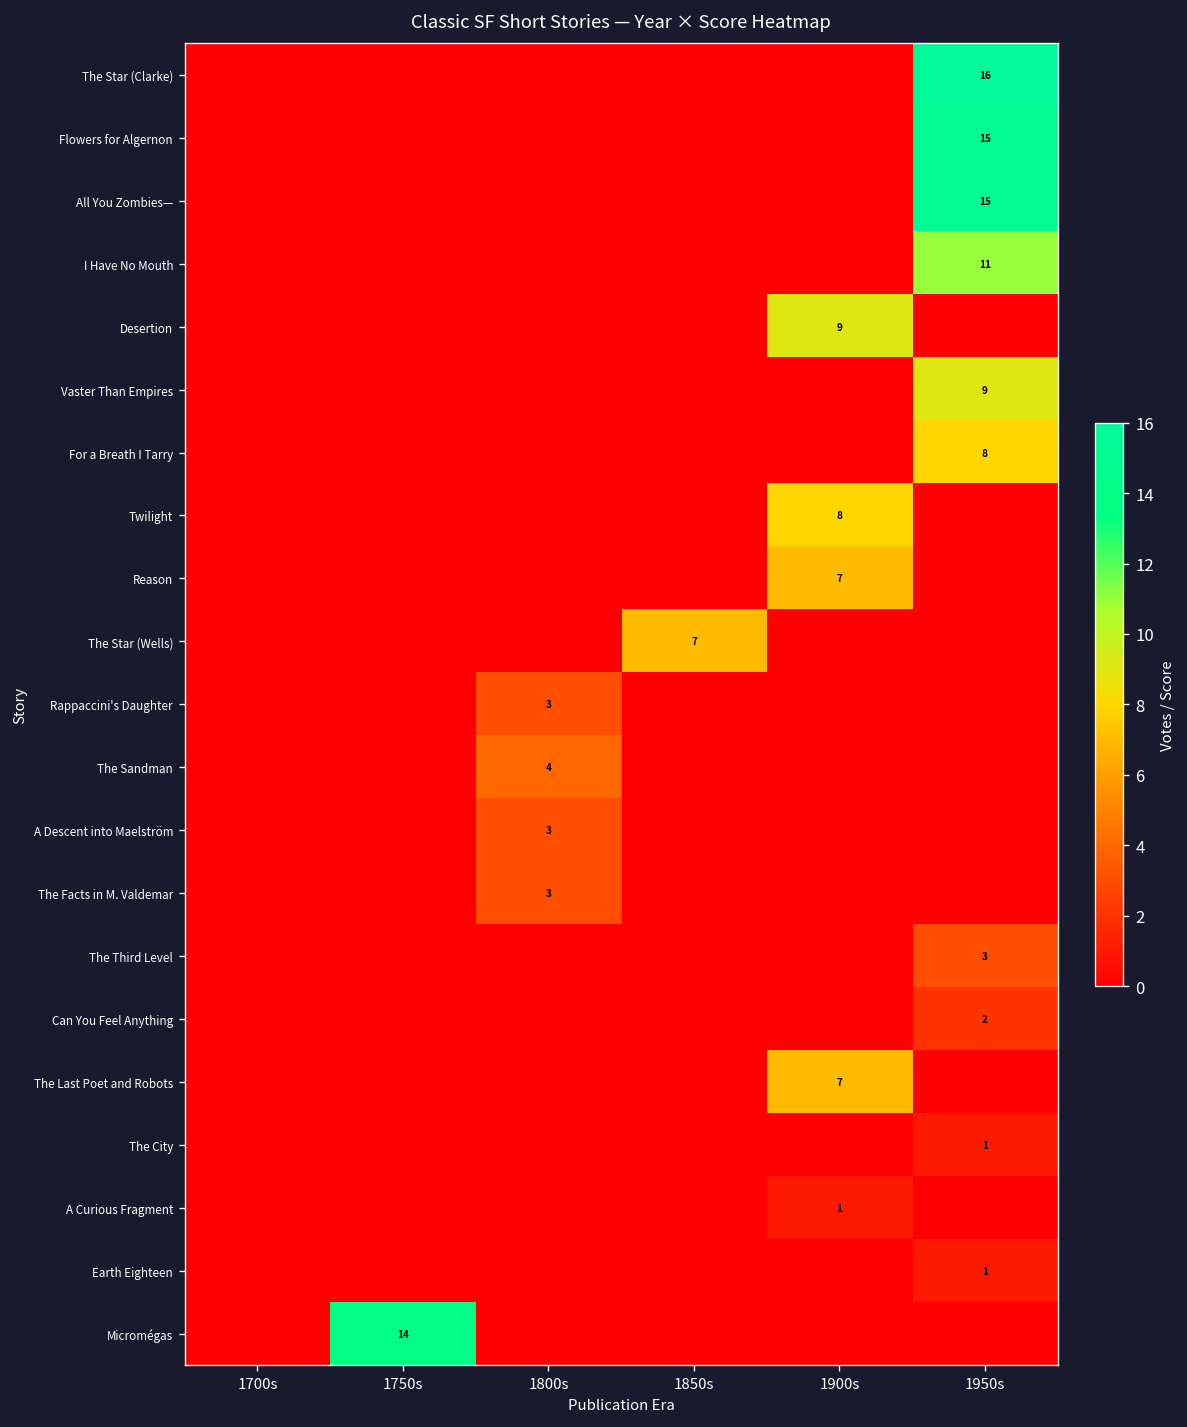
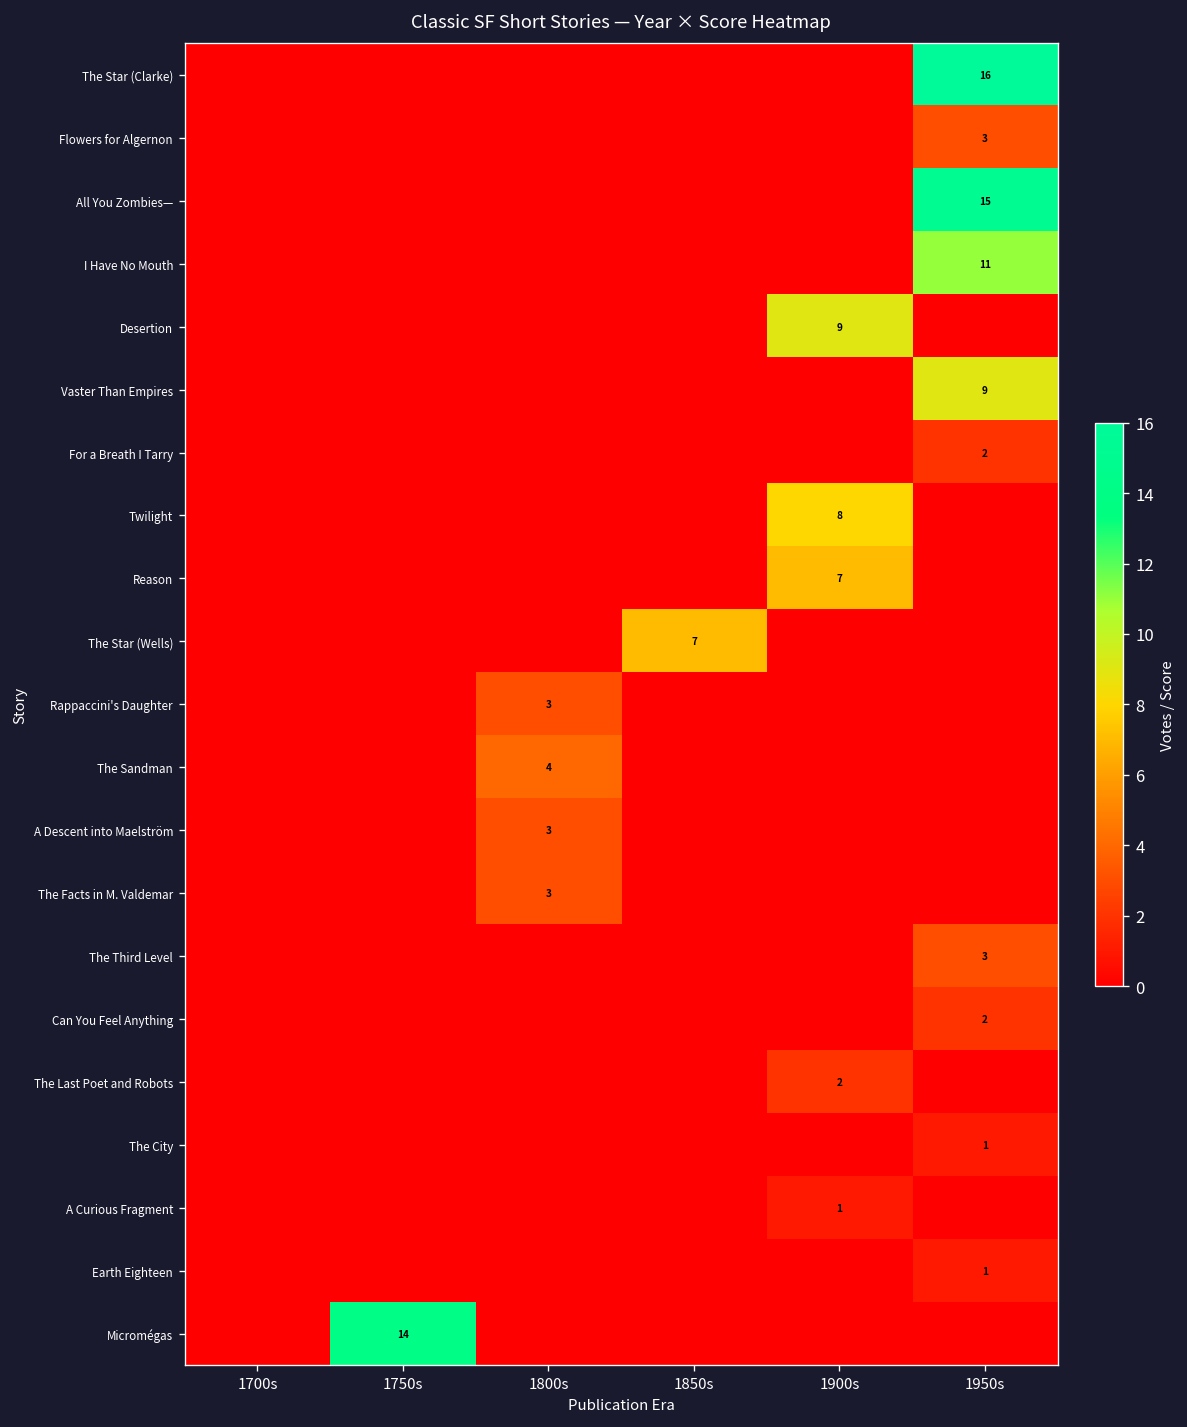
Flowers for Algernon, 1950s: 15 -> 3
For a Breath I Tarry, 1950s: 8 -> 2
The Last Poet and Robots, 1900s: 7 -> 2
